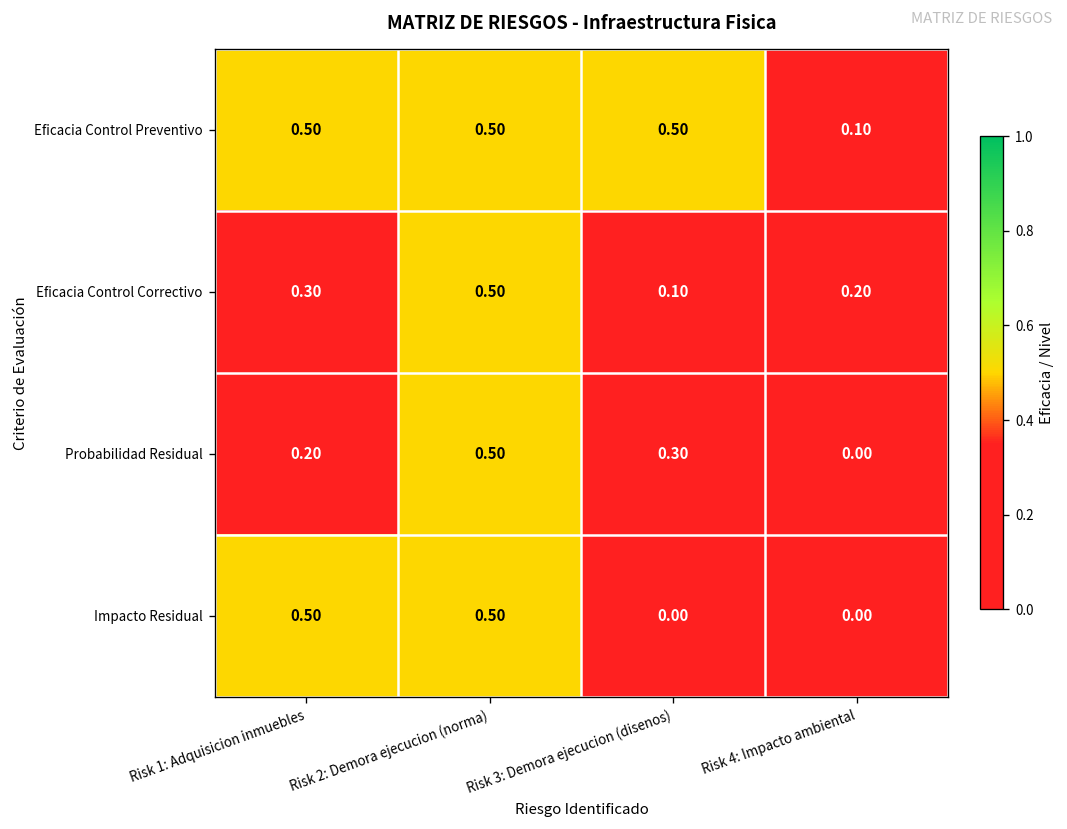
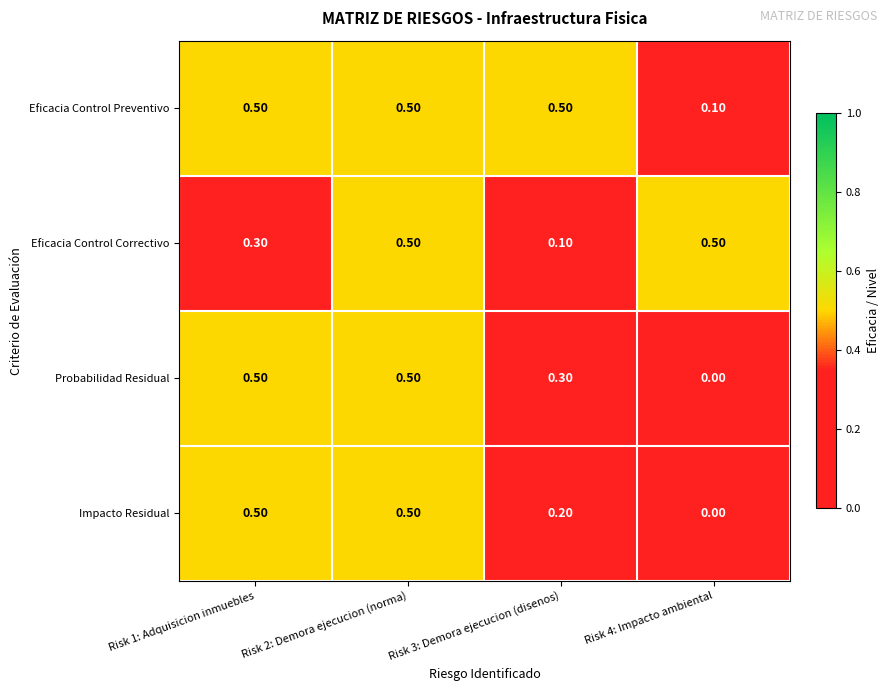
Eficacia Control Correctivo, Risk 4: Impacto ambiental: 0.20 -> 0.50
Probabilidad Residual, Risk 1: Adquisicion inmuebles: 0.20 -> 0.50
Impacto Residual, Risk 3: Demora ejecucion (disenos): 0.00 -> 0.20
